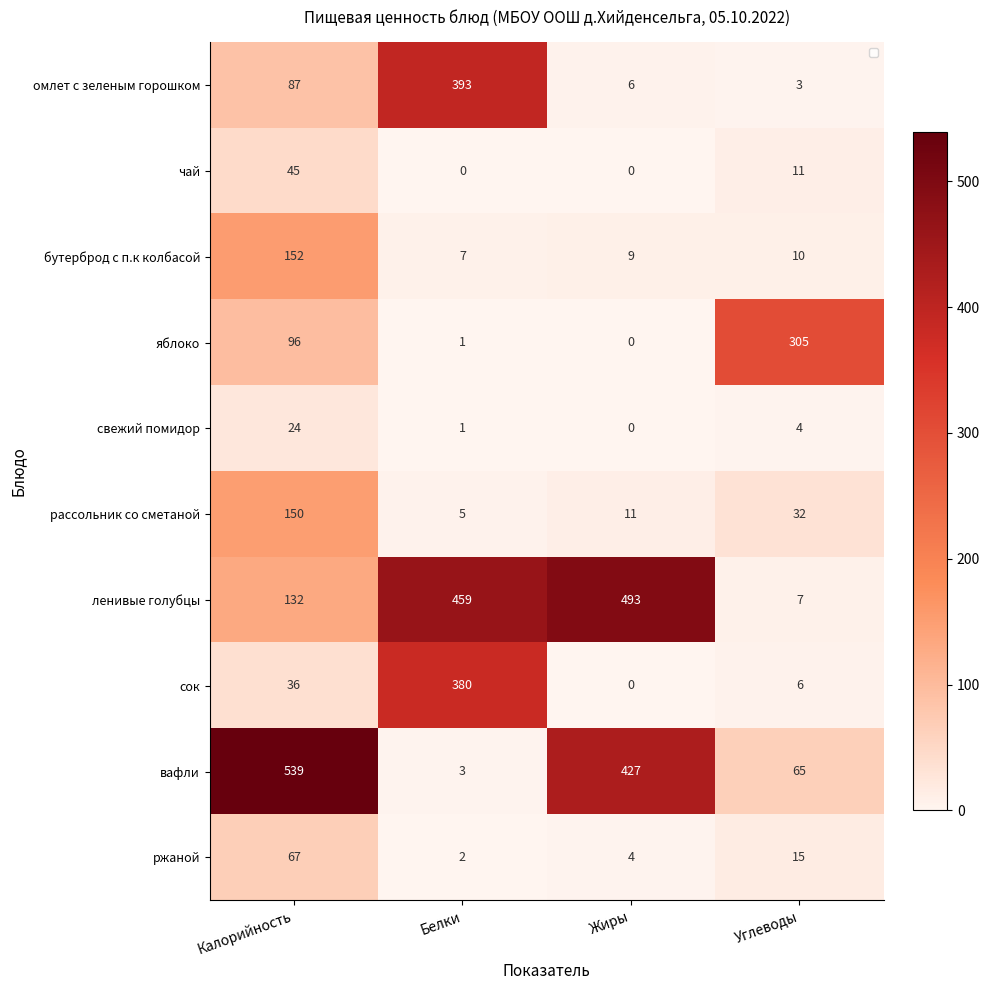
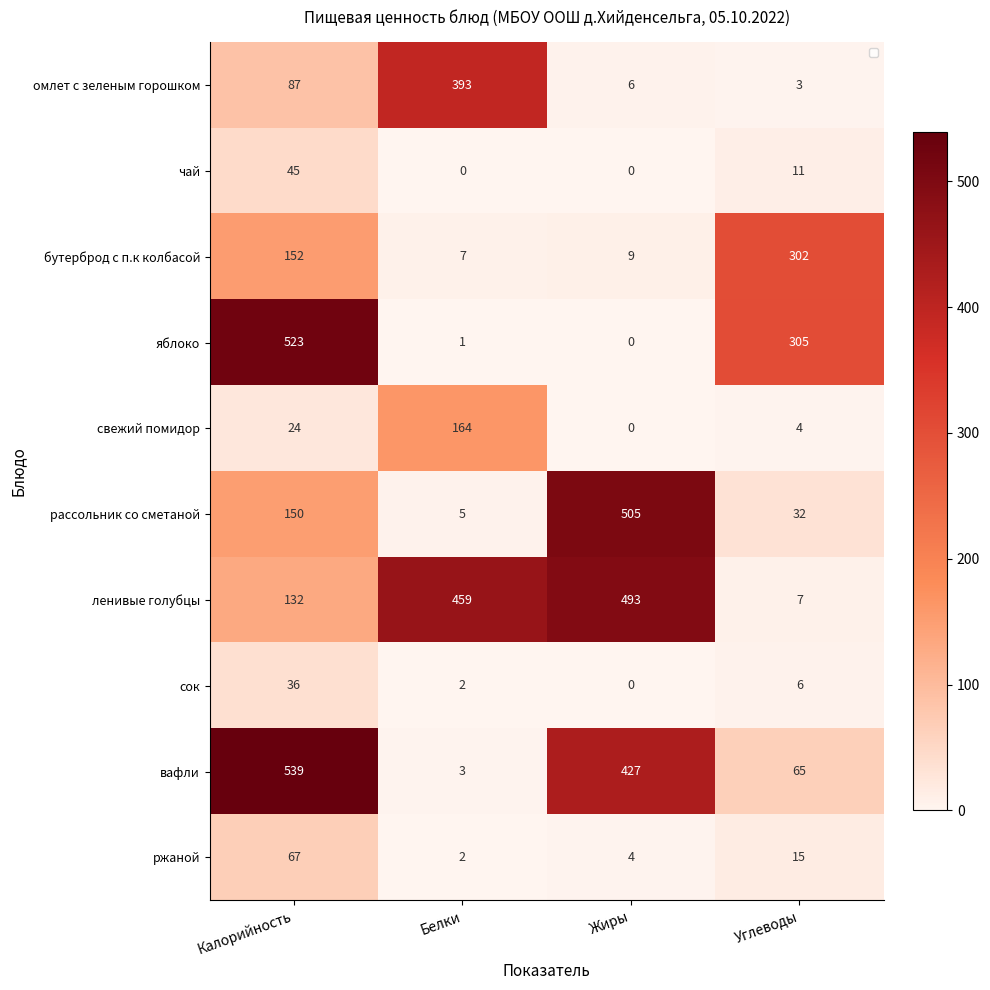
бутерброд с п.к колбасой, Углеводы: 10 -> 302
яблоко, Калорийность: 96 -> 523
свежий помидор, Белки: 1 -> 164
рассольник со сметаной, Жиры: 11 -> 505
сок, Белки: 380 -> 2
